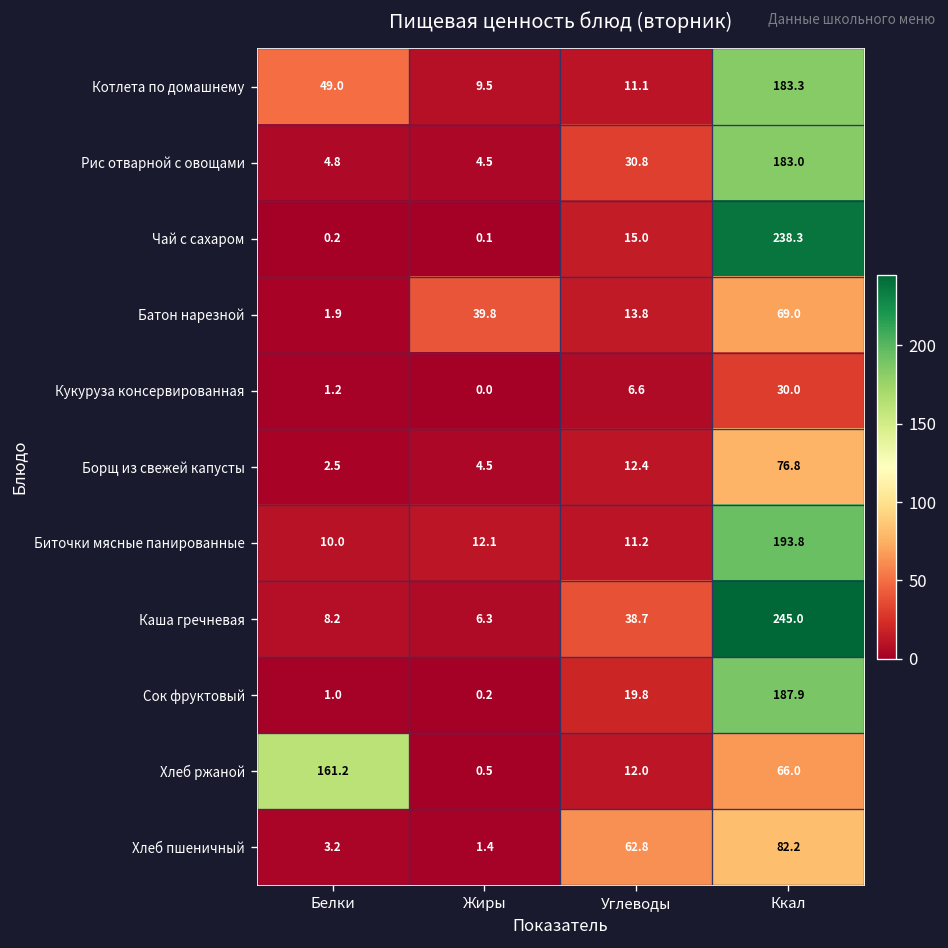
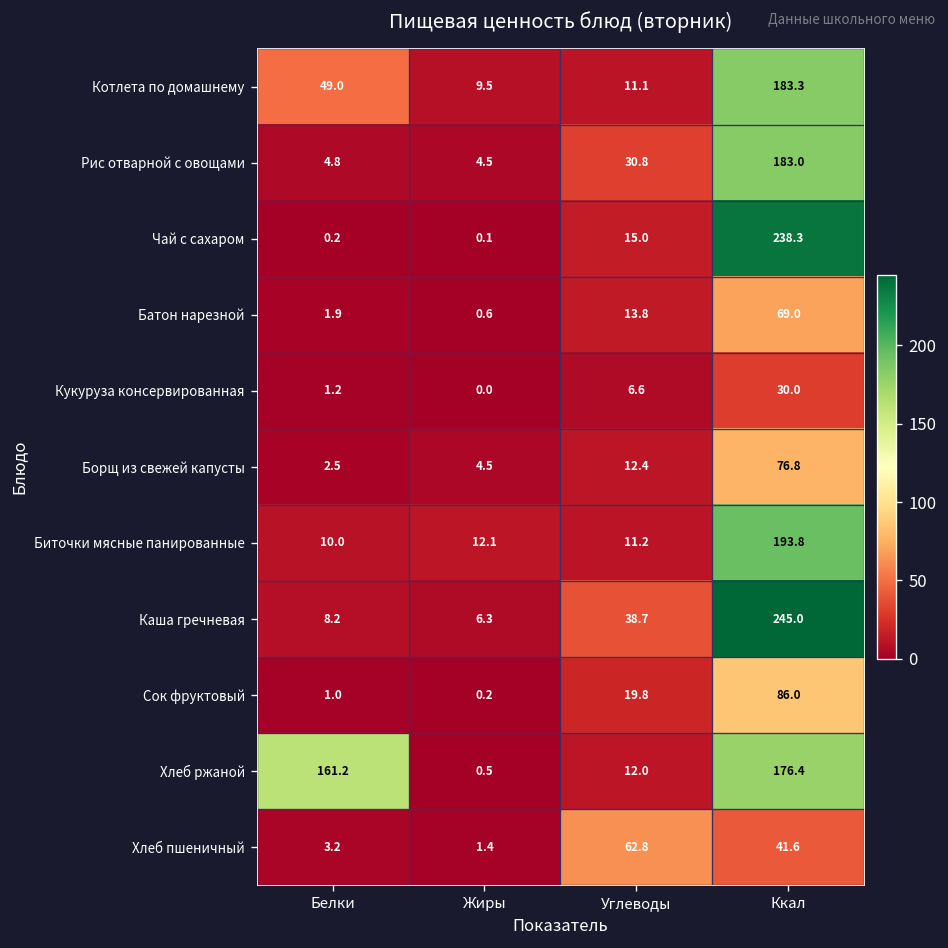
Батон нарезной, Жиры: 39.8 -> 0.6
Сок фруктовый, Ккал: 187.9 -> 86.0
Хлеб ржаной, Ккал: 66.0 -> 176.4
Хлеб пшеничный, Ккал: 82.2 -> 41.6
